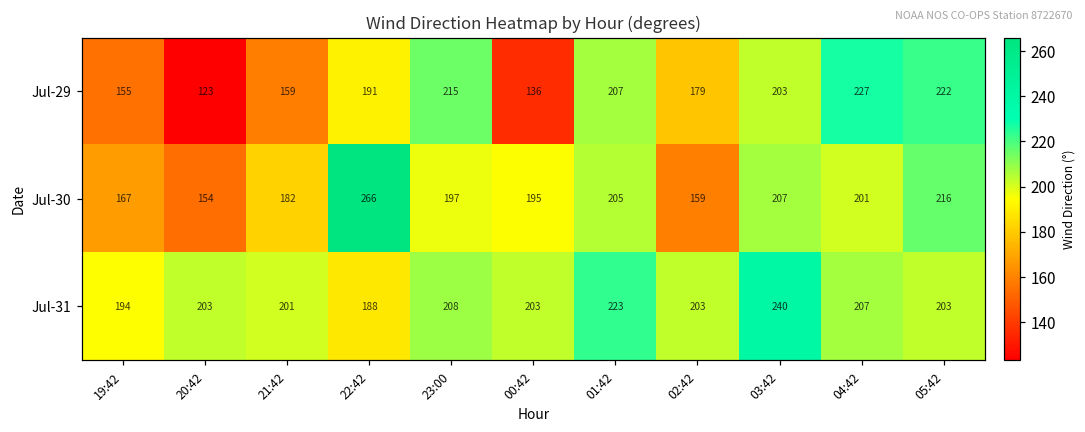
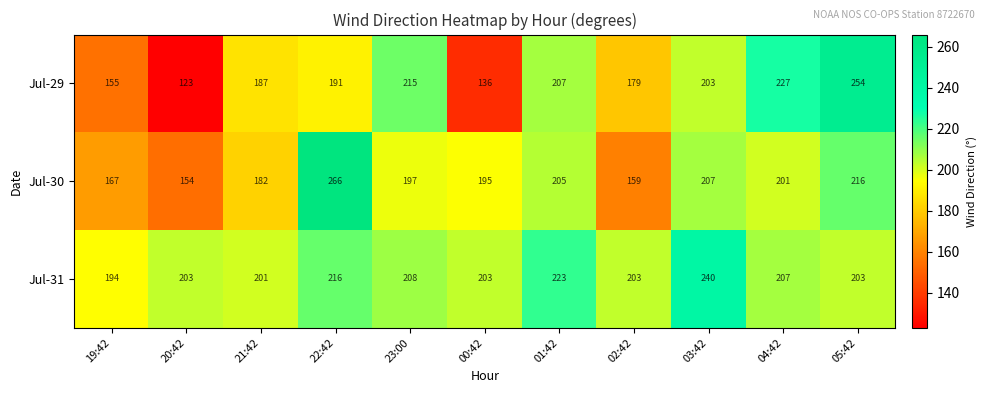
Jul-29, 21:42: 159 -> 187
Jul-29, 05:42: 222 -> 254
Jul-31, 22:42: 188 -> 216
